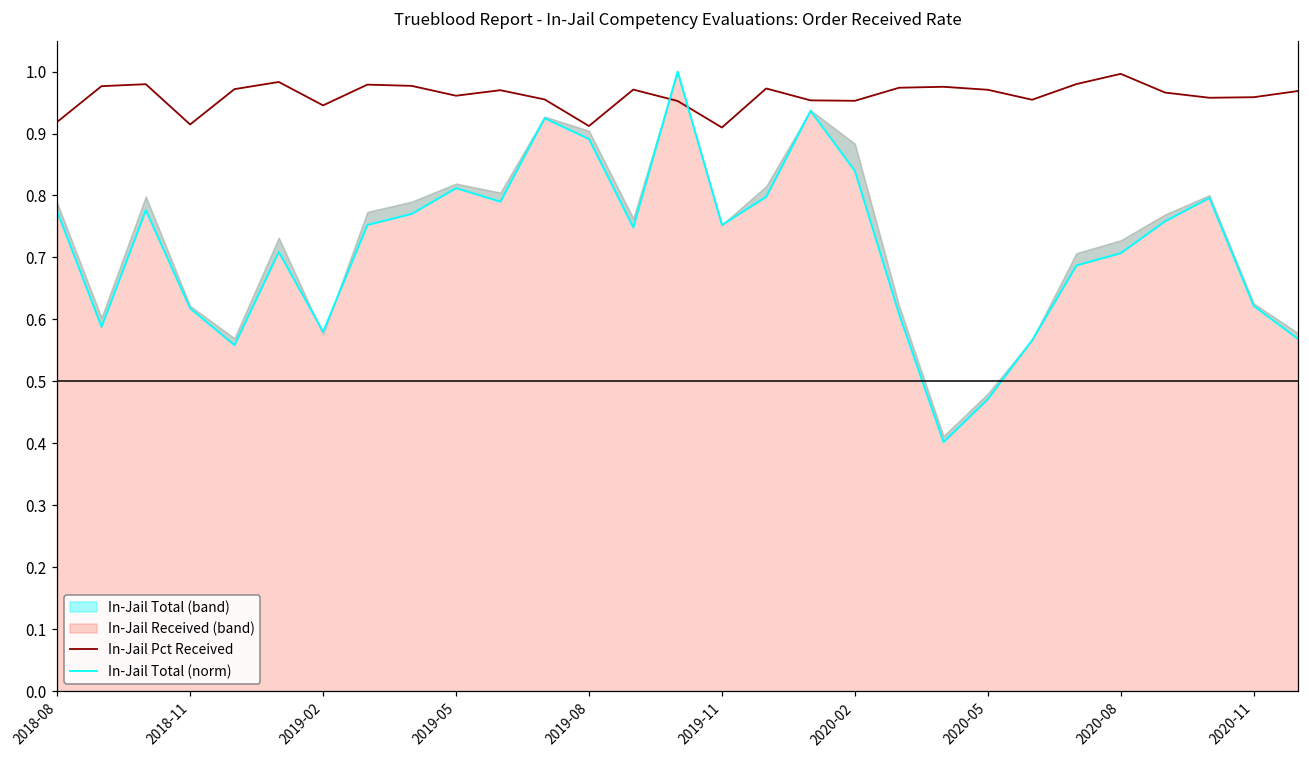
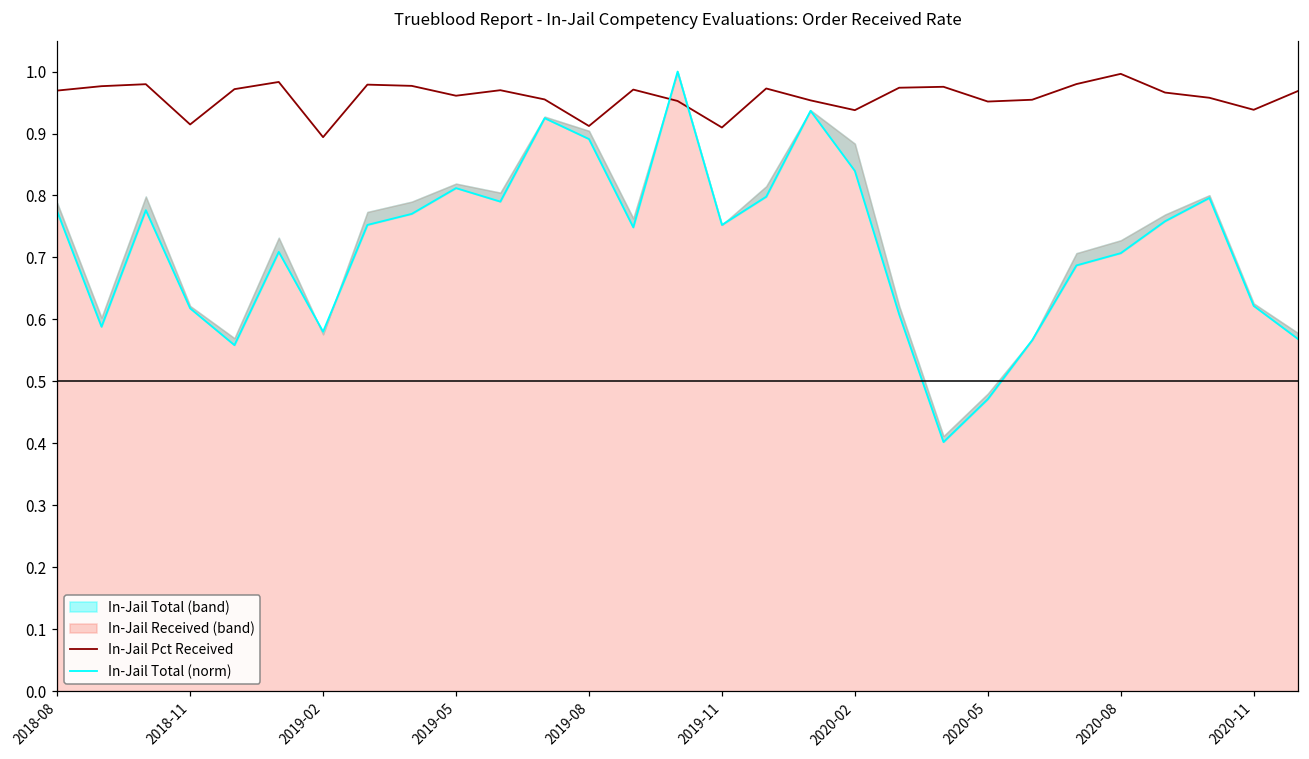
In-Jail Pct Received, 2018-08: 0.92 -> 0.97
In-Jail Pct Received, 2019-02: 0.95 -> 0.89
In-Jail Pct Received, 2020-02: 0.95 -> 0.94
In-Jail Pct Received, 2020-05: 0.97 -> 0.95
In-Jail Pct Received, 2020-11: 0.96 -> 0.94
